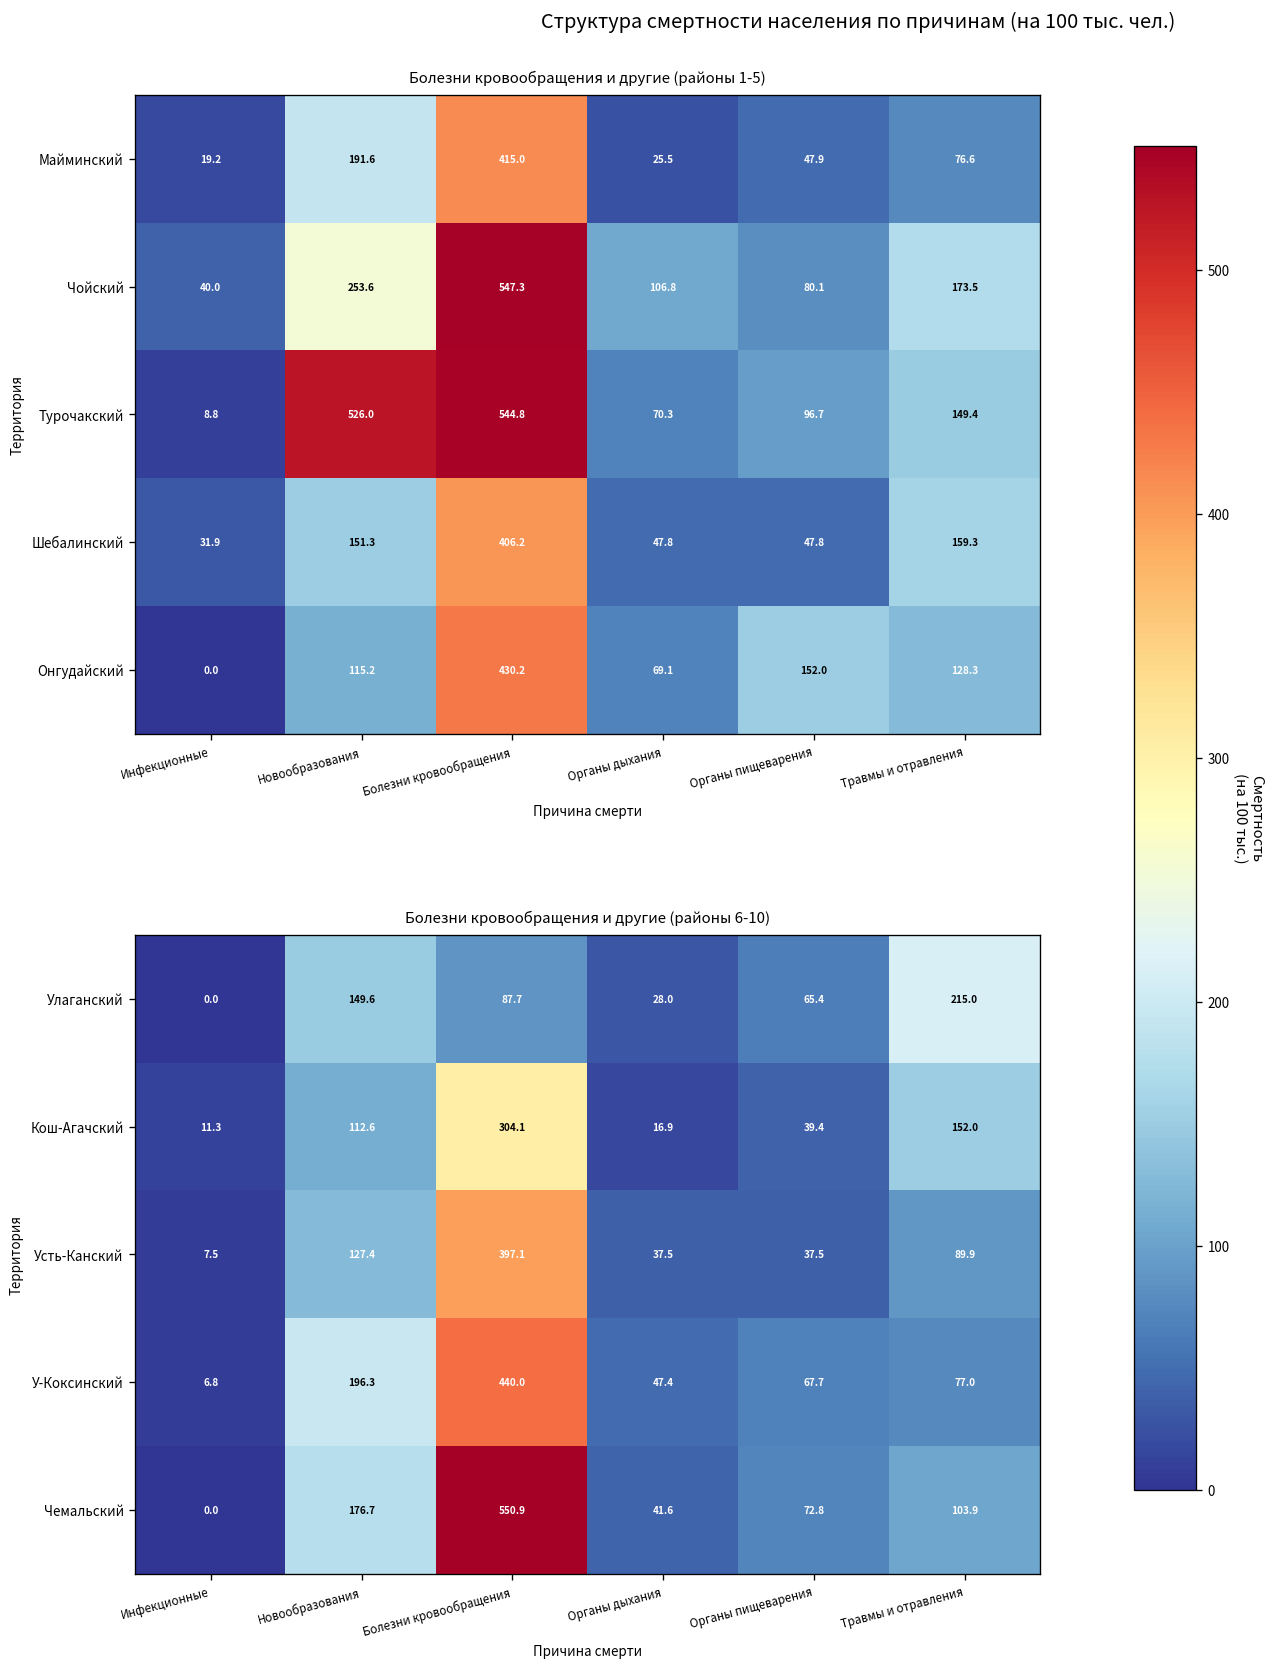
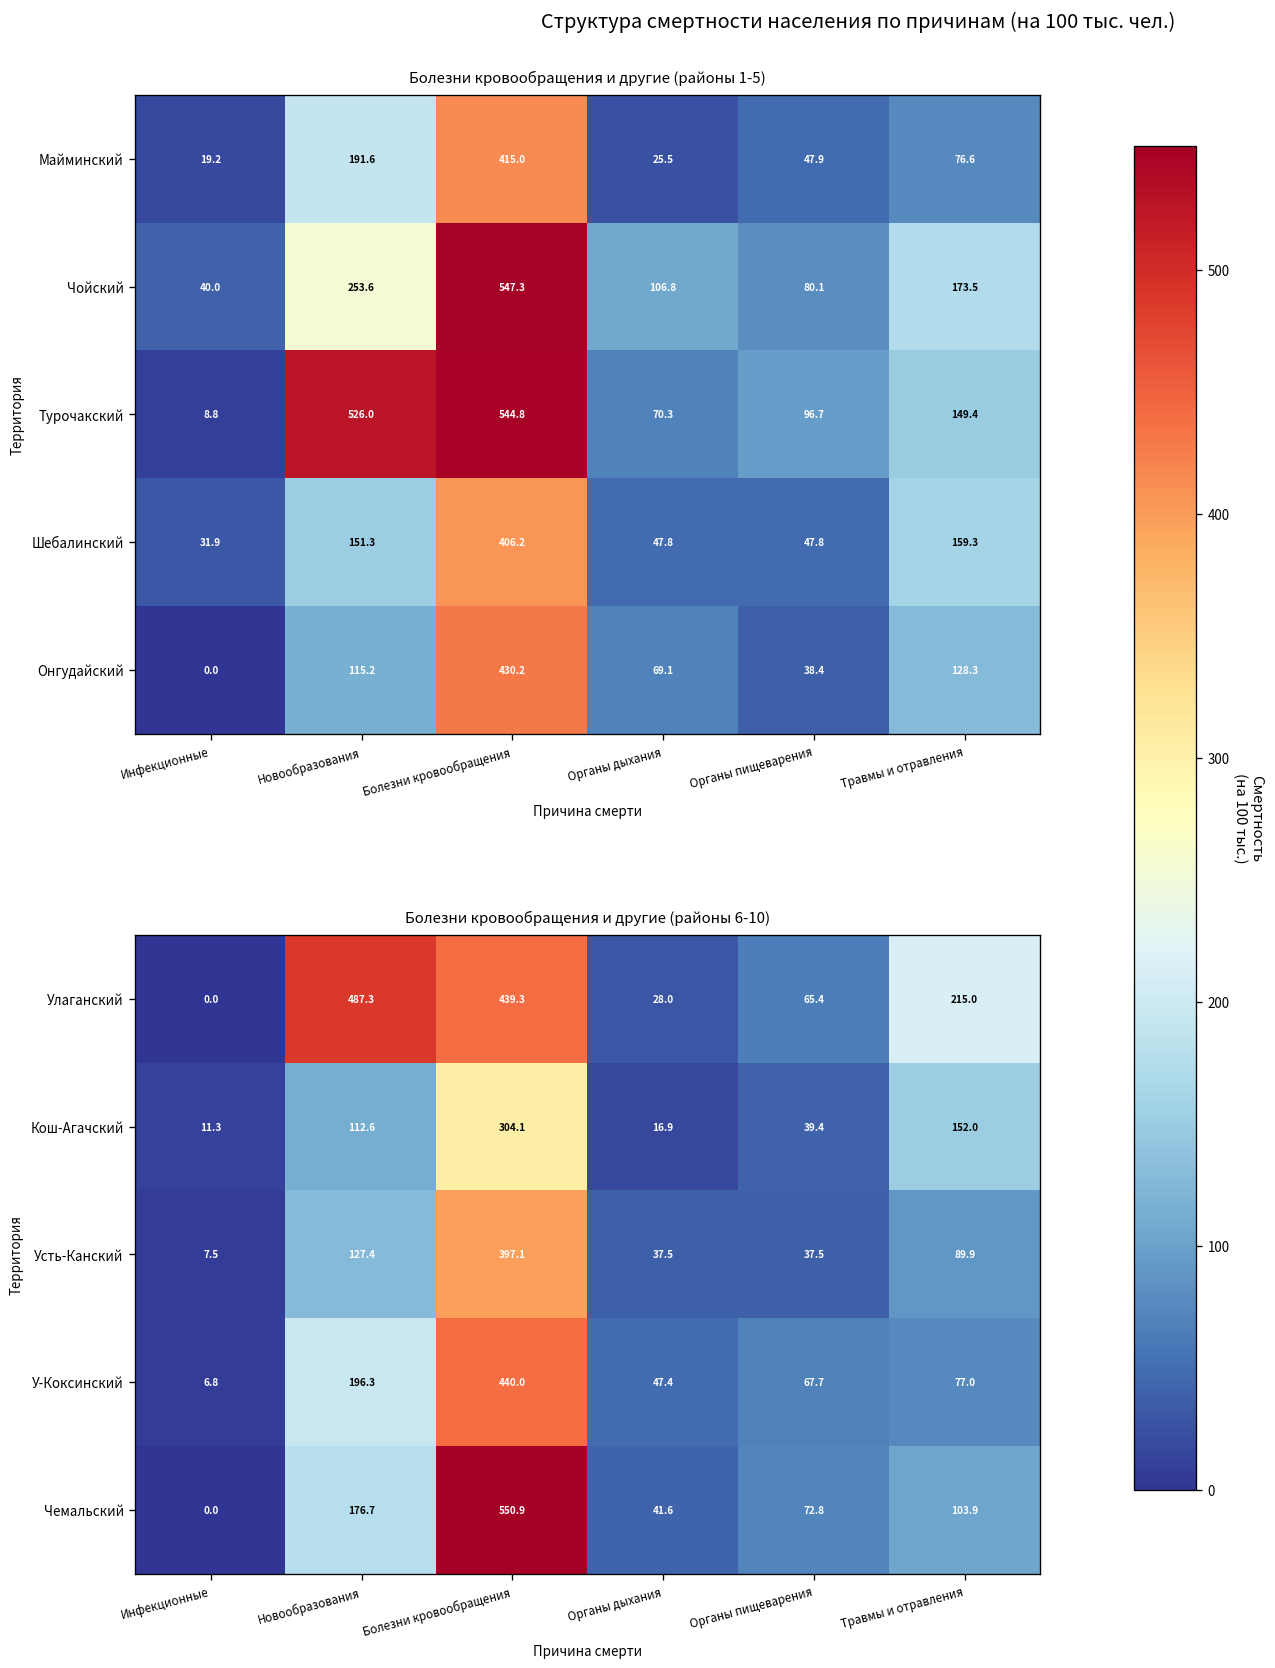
Болезни кровообращения и другие (районы 1-5), Онгудайский, Органы пищеварения: 152.0 -> 38.4
Болезни кровообращения и другие (районы 6-10), Улаганский, Новообразования: 149.6 -> 487.3
Болезни кровообращения и другие (районы 6-10), Улаганский, Болезни кровообращения: 87.7 -> 439.3
